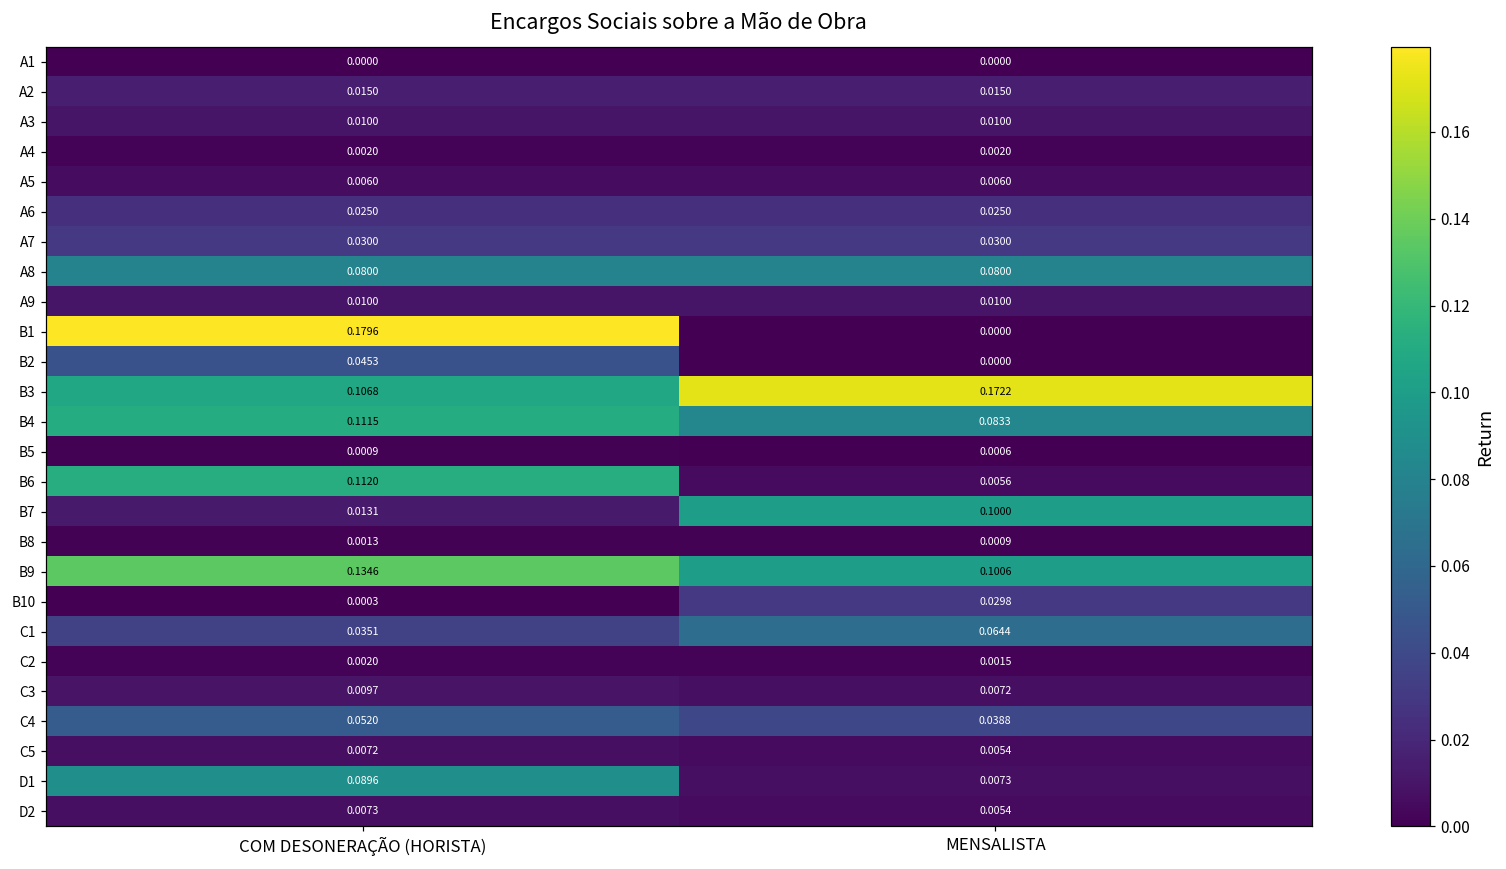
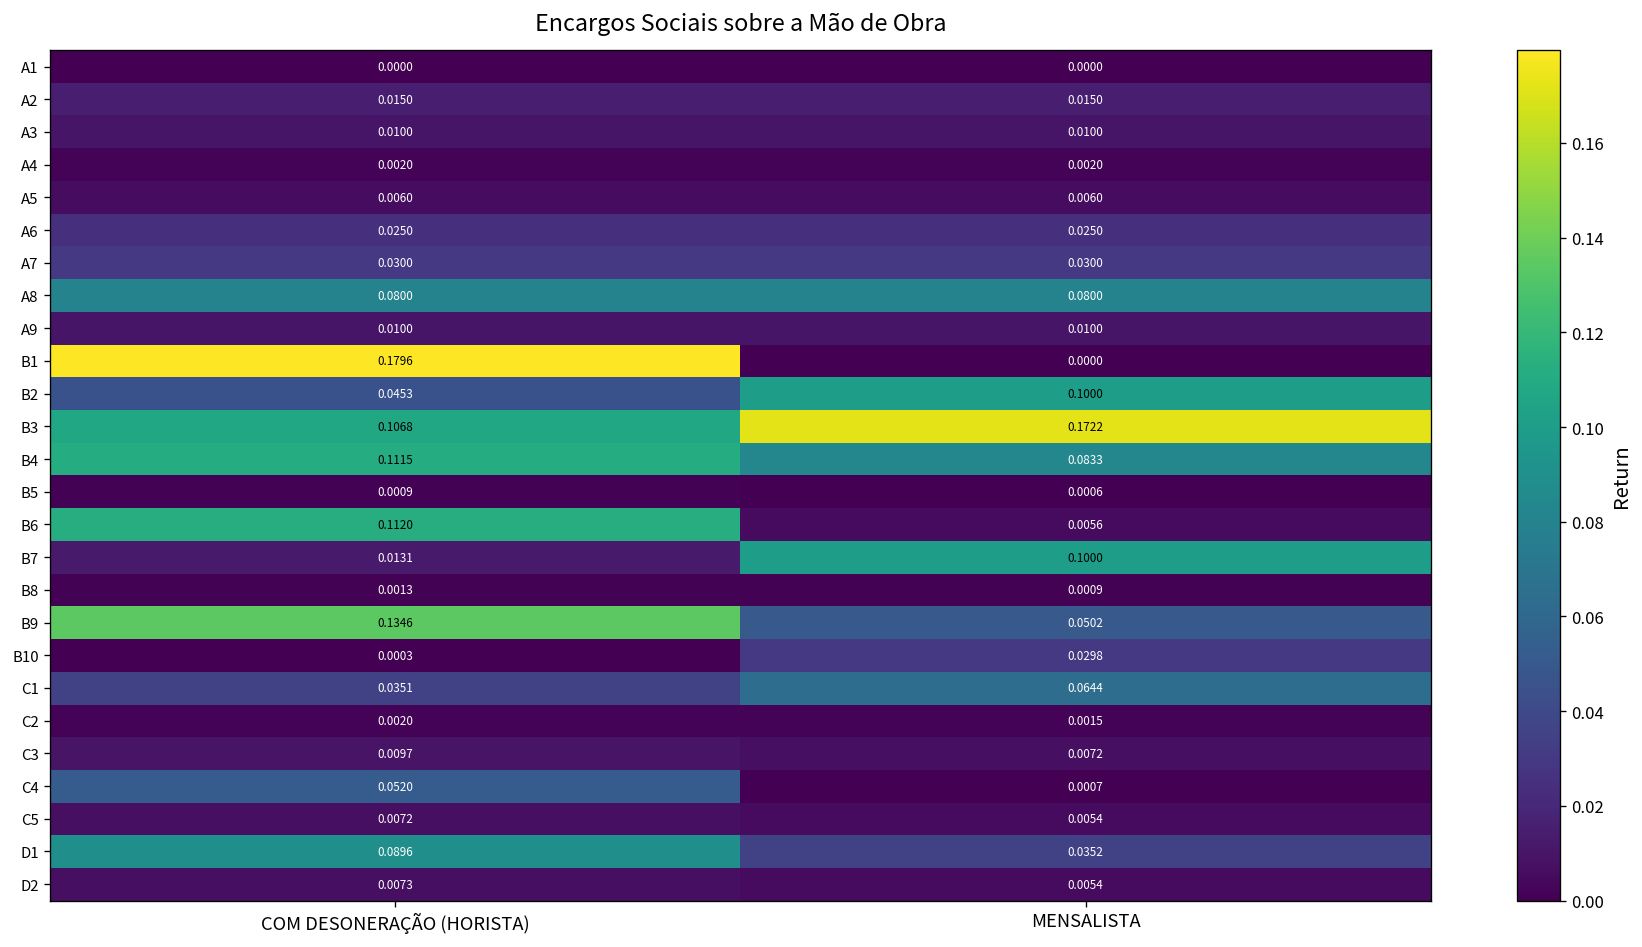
B2, MENSALISTA: 0.0000 -> 0.1000
B9, MENSALISTA: 0.1006 -> 0.0502
C4, MENSALISTA: 0.0388 -> 0.0007
D1, MENSALISTA: 0.0073 -> 0.0352
